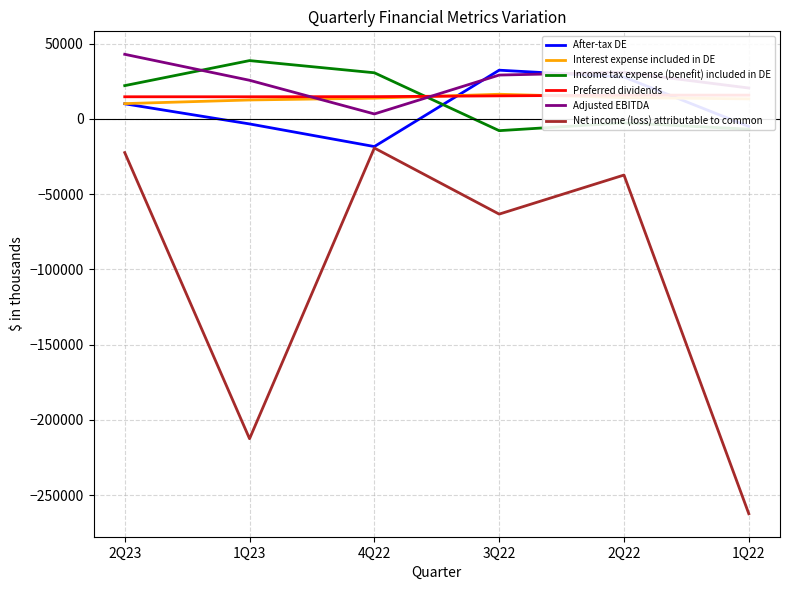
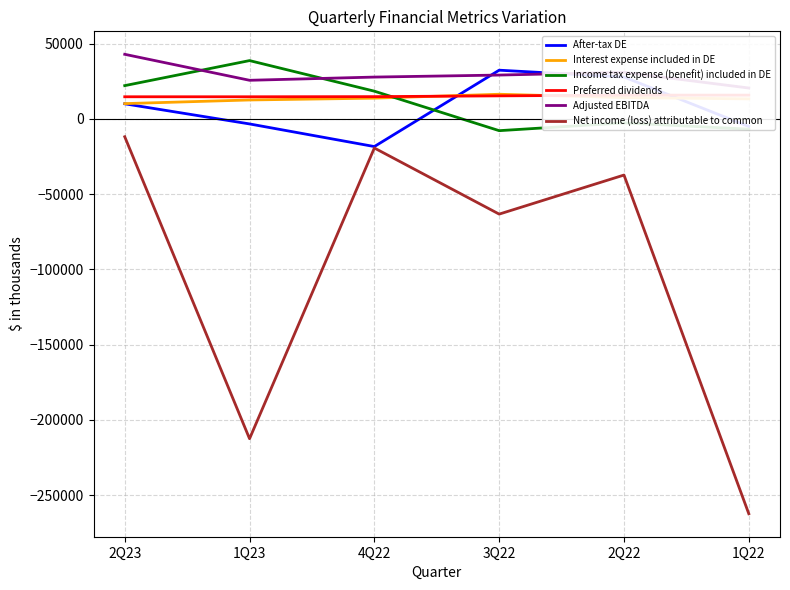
Net income (loss) attributable to common, 2Q23: -22000 -> -12000
Income tax expense (benefit) included in DE, 4Q22: 31000 -> 18000
Adjusted EBITDA, 4Q22: 3000 -> 28000
